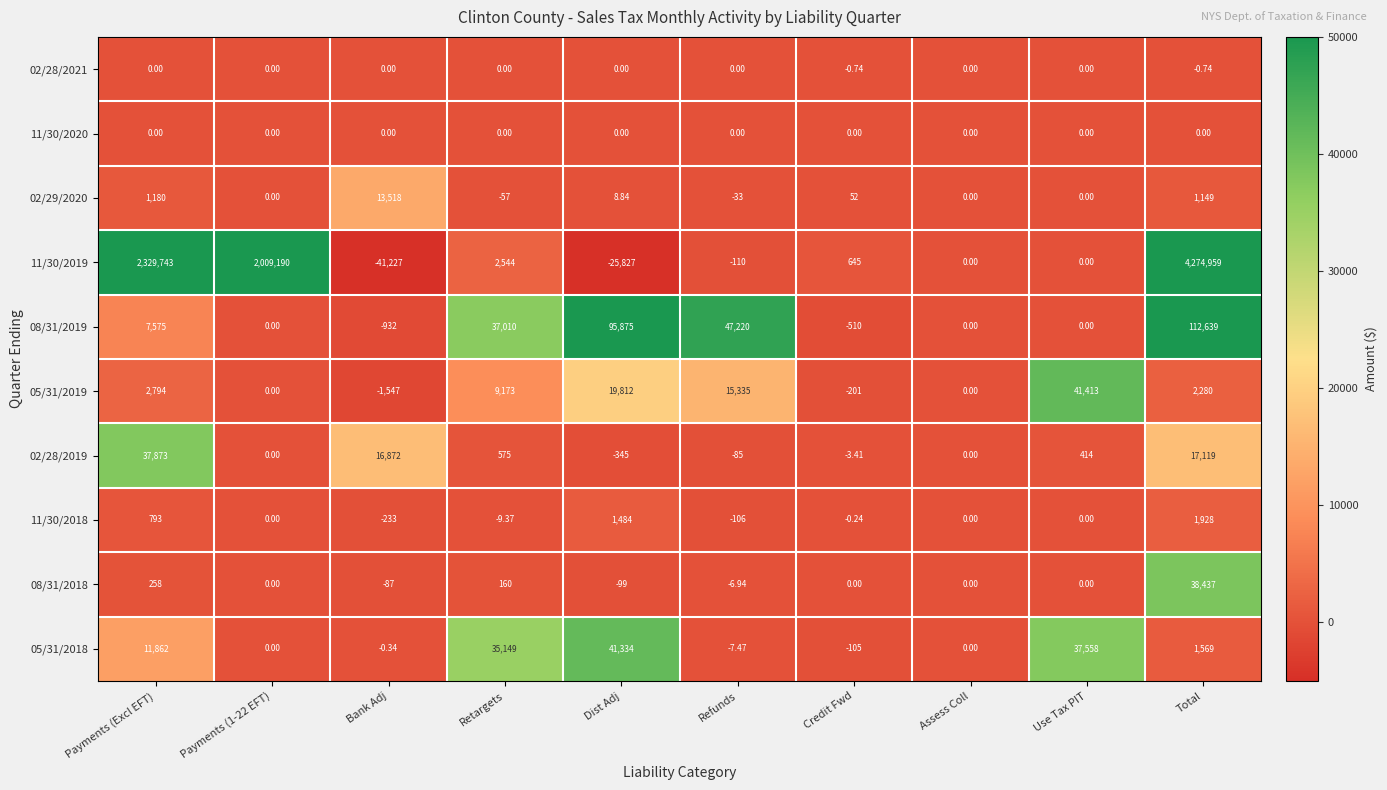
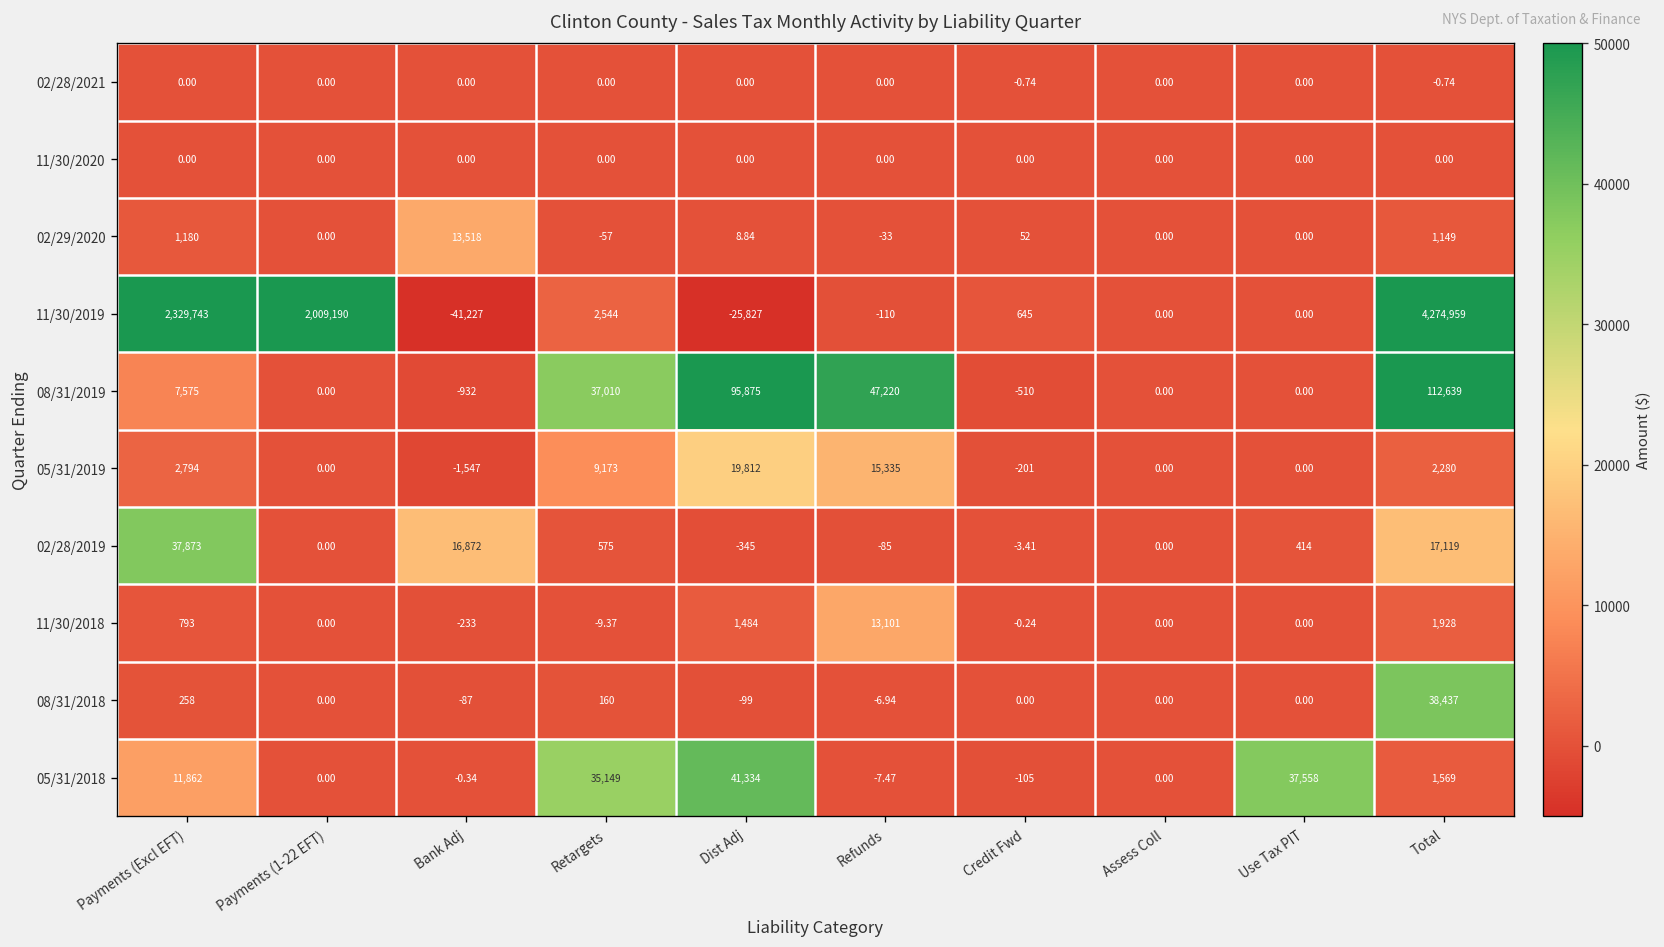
05/31/2019, Use Tax PIT: 41,413 -> 0.00
11/30/2018, Refunds: -106 -> 13,101
